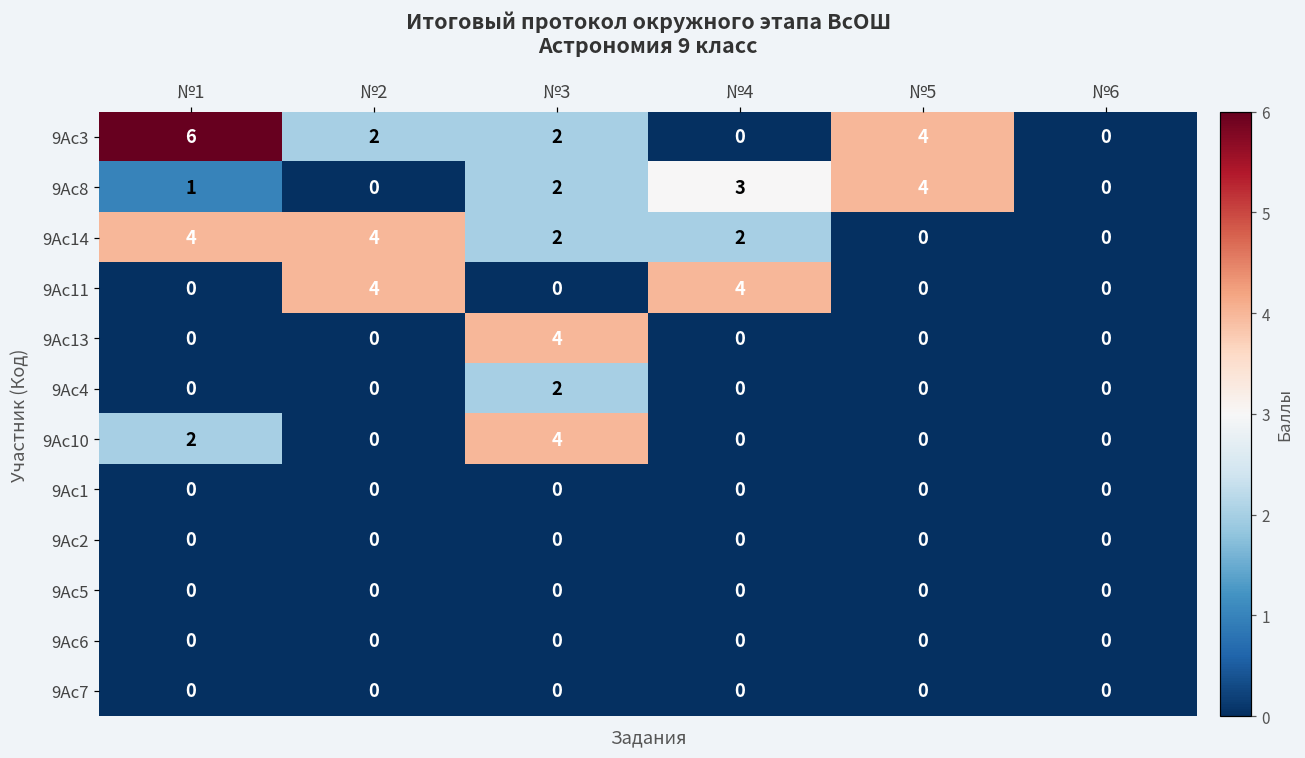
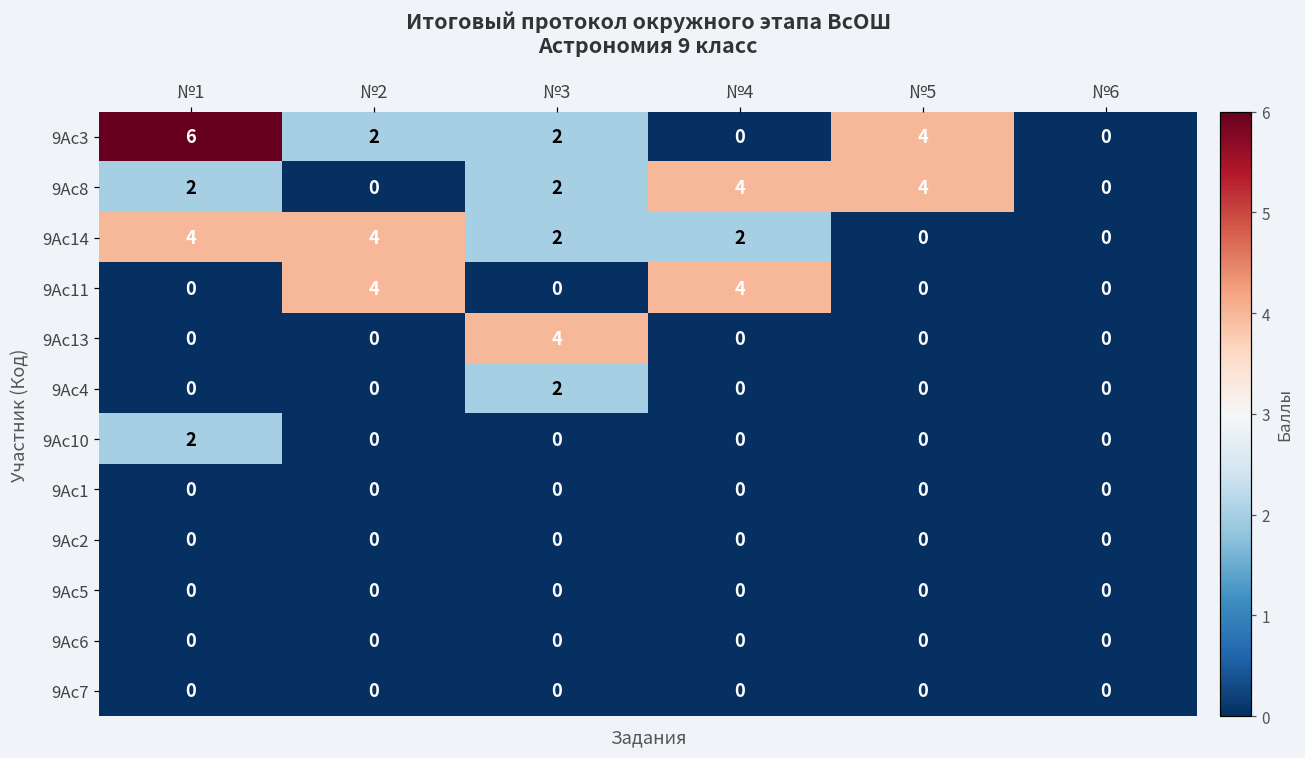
9Ас8, №1: 1 -> 2
9Ас8, №4: 3 -> 4
9Ас10, №3: 4 -> 0
